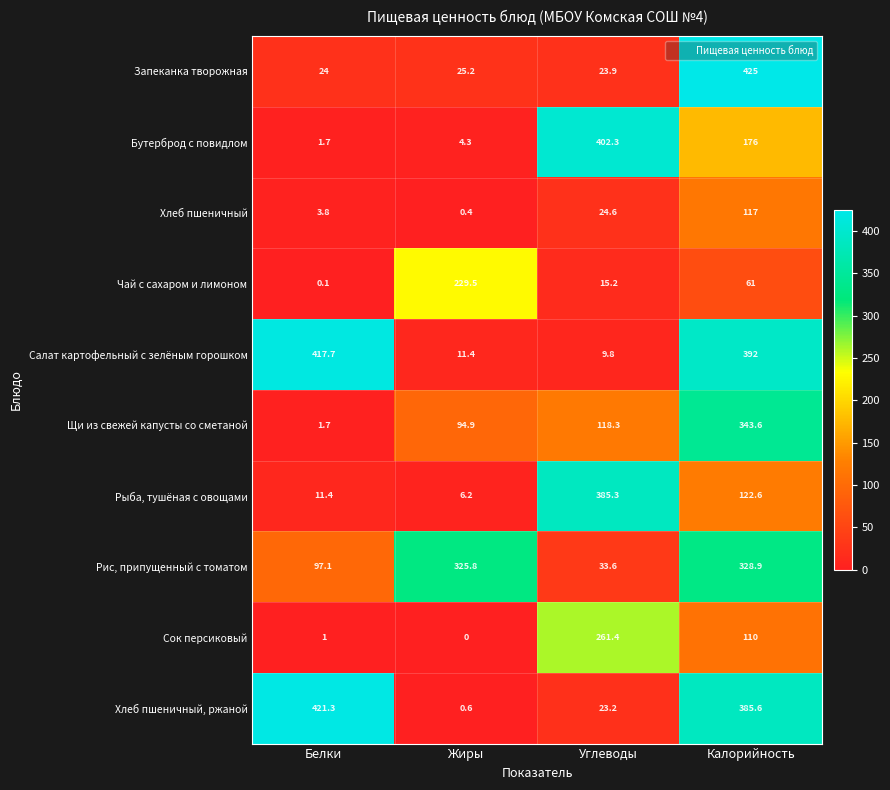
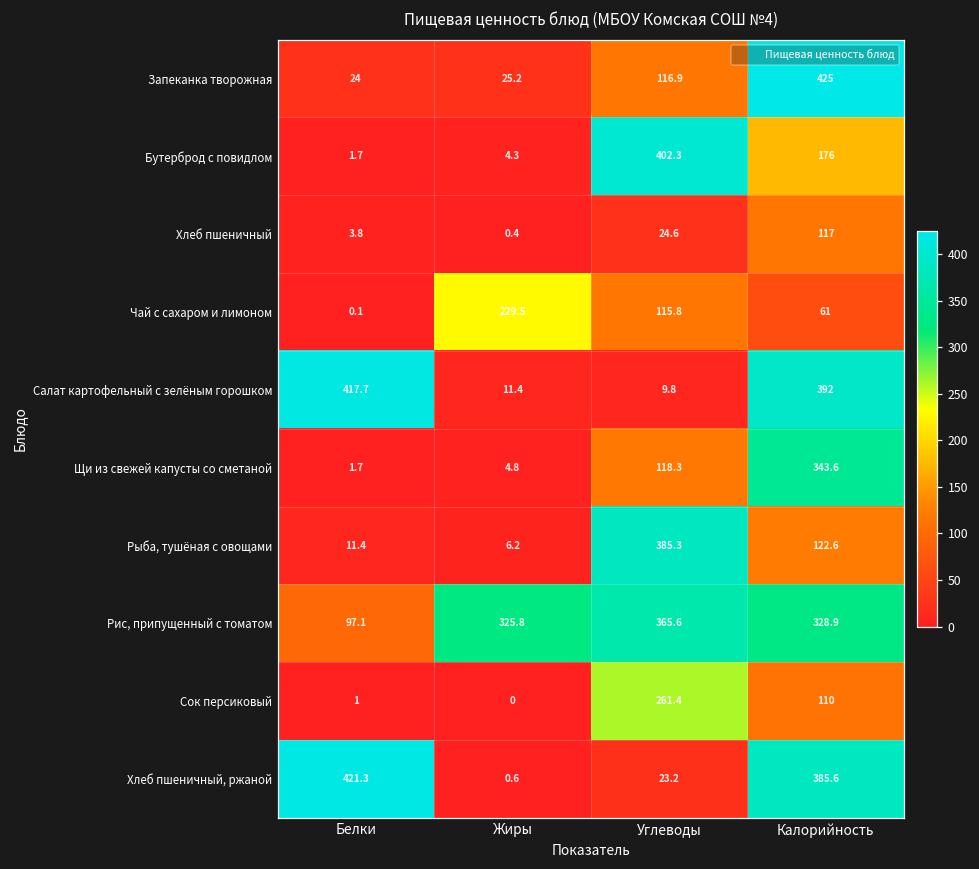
Запеканка творожная, Углеводы: 23.9 -> 116.9
Чай с сахаром и лимоном, Углеводы: 15.2 -> 115.8
Щи из свежей капусты со сметаной, Жиры: 94.9 -> 4.8
Рис, припущенный с томатом, Углеводы: 33.6 -> 365.6
